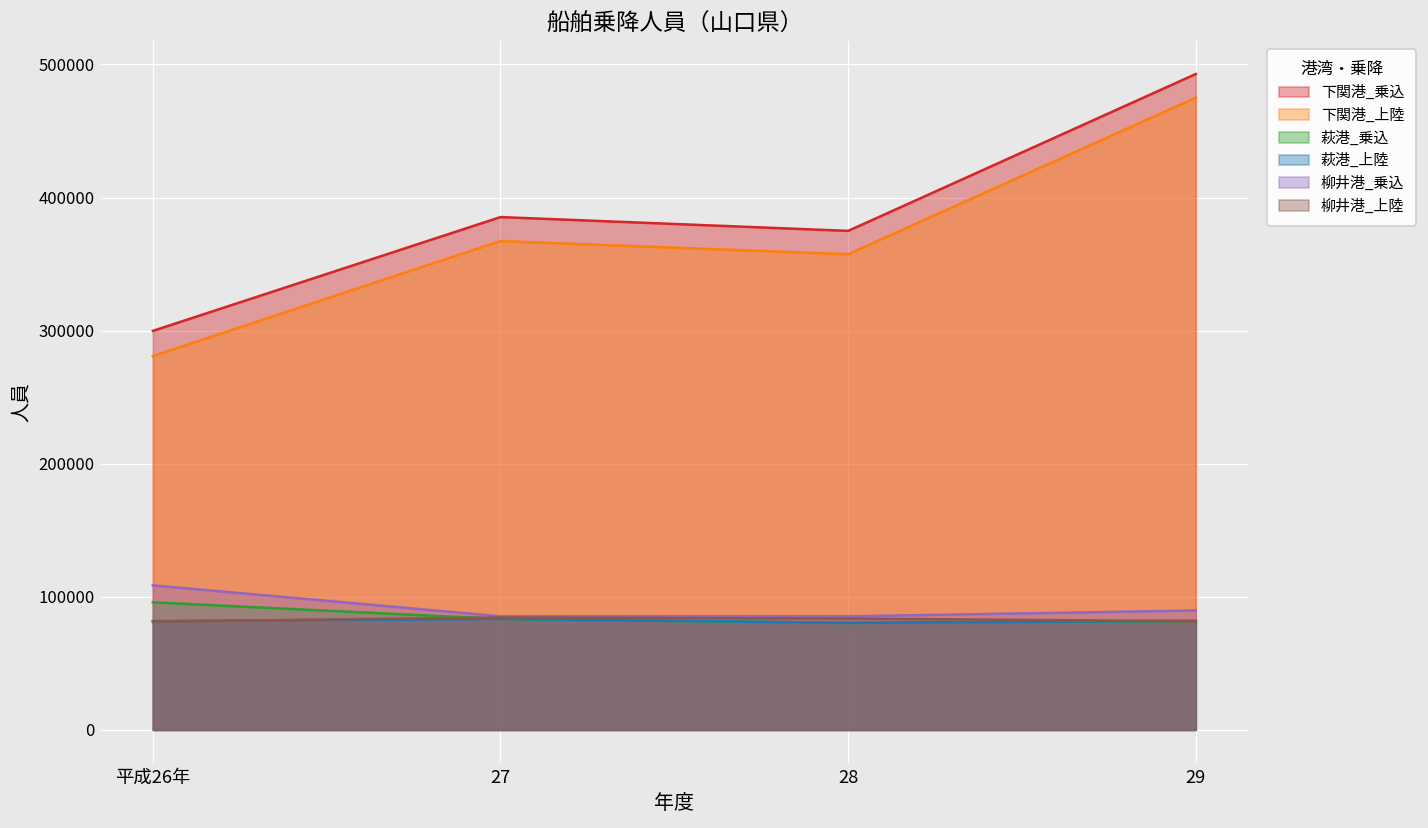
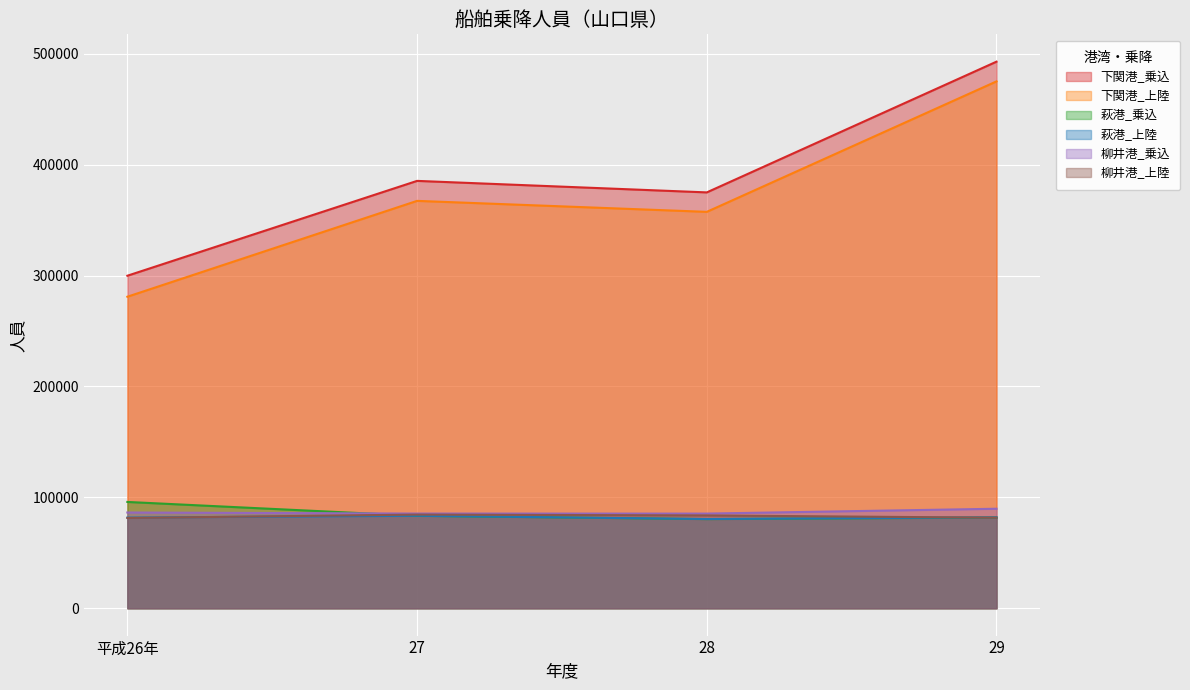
柳井港_乗込, 平成26年: 109000 -> 86000
